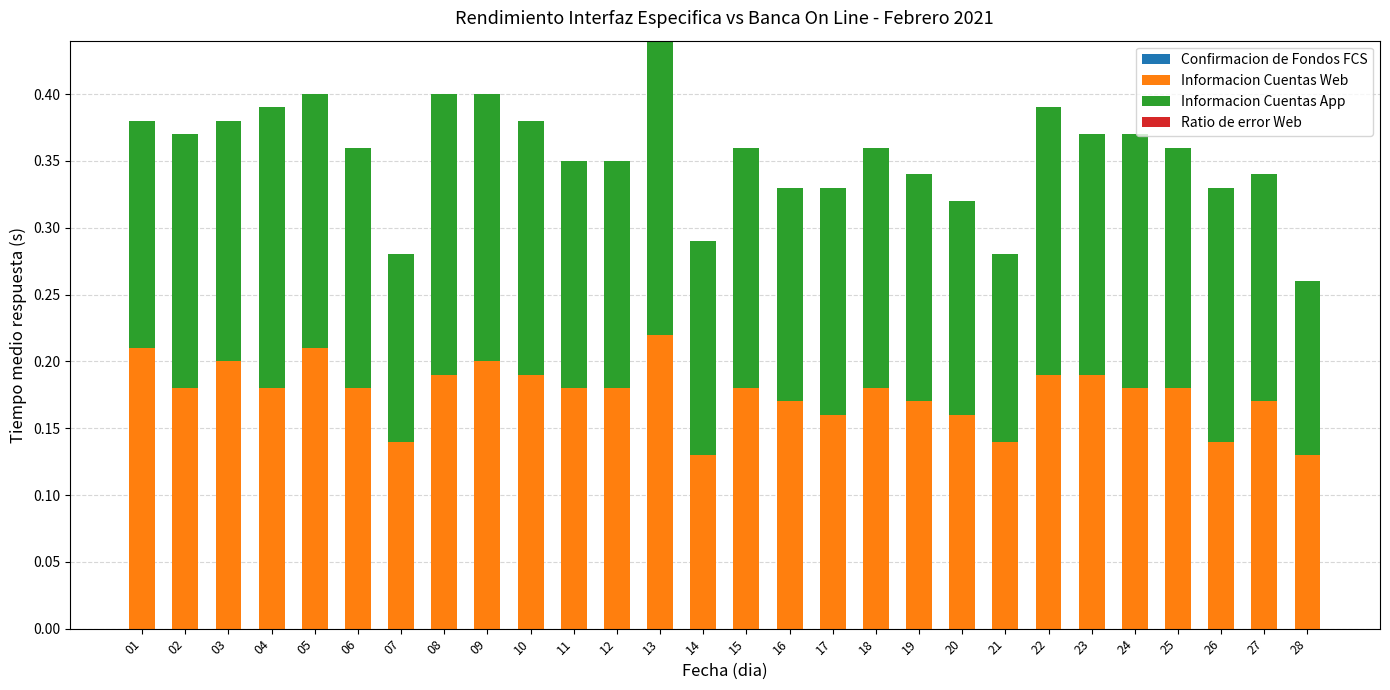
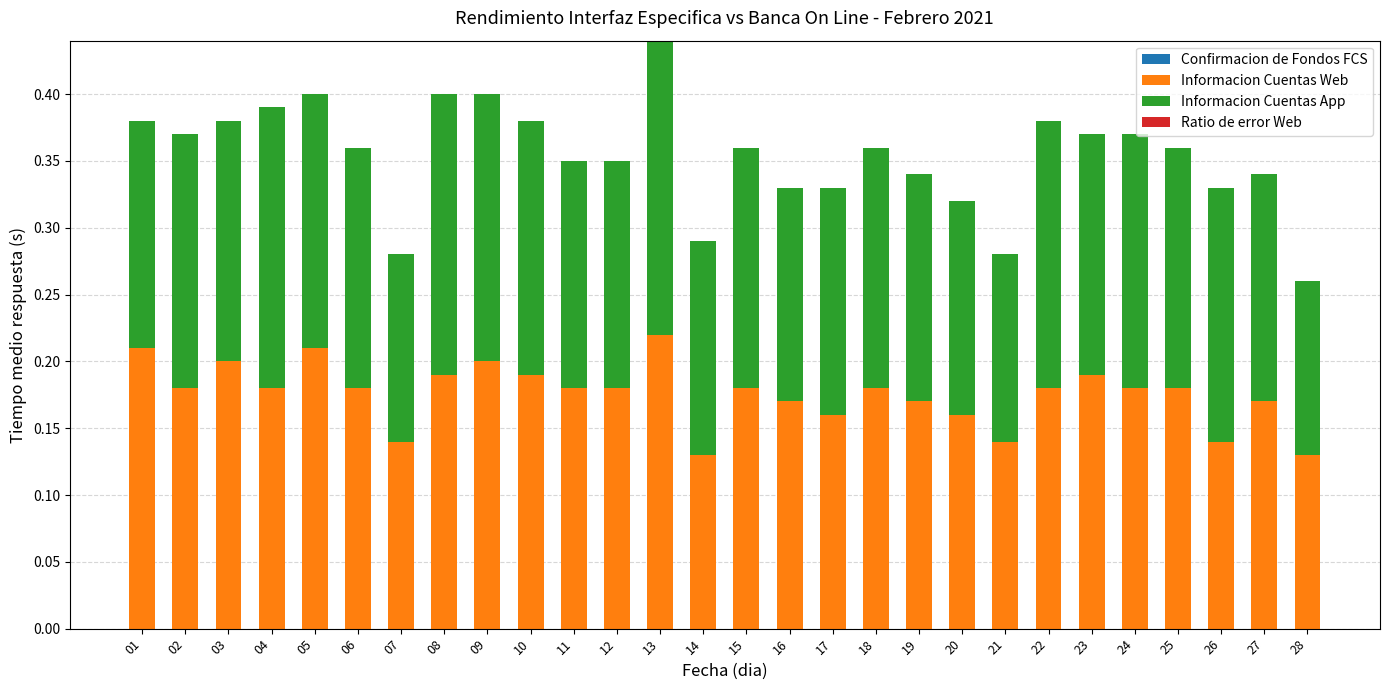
Informacion Cuentas Web, 22: 0.19 -> 0.18
